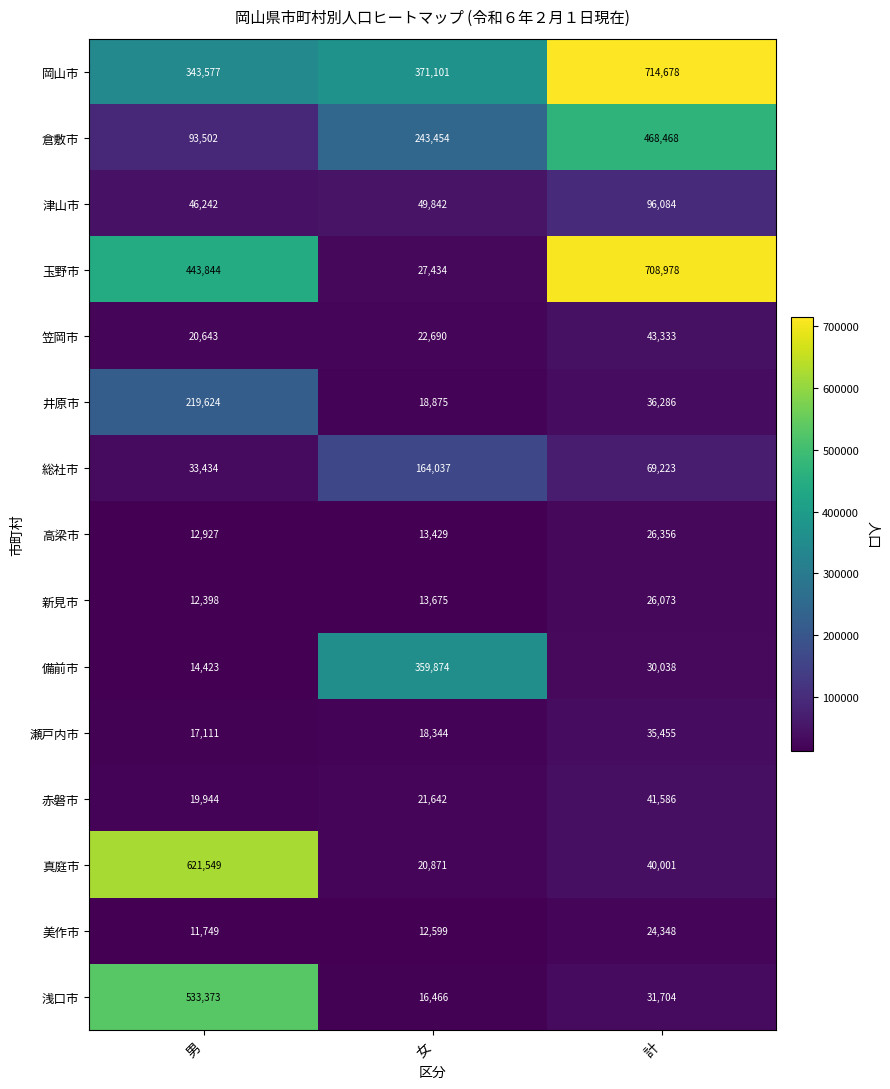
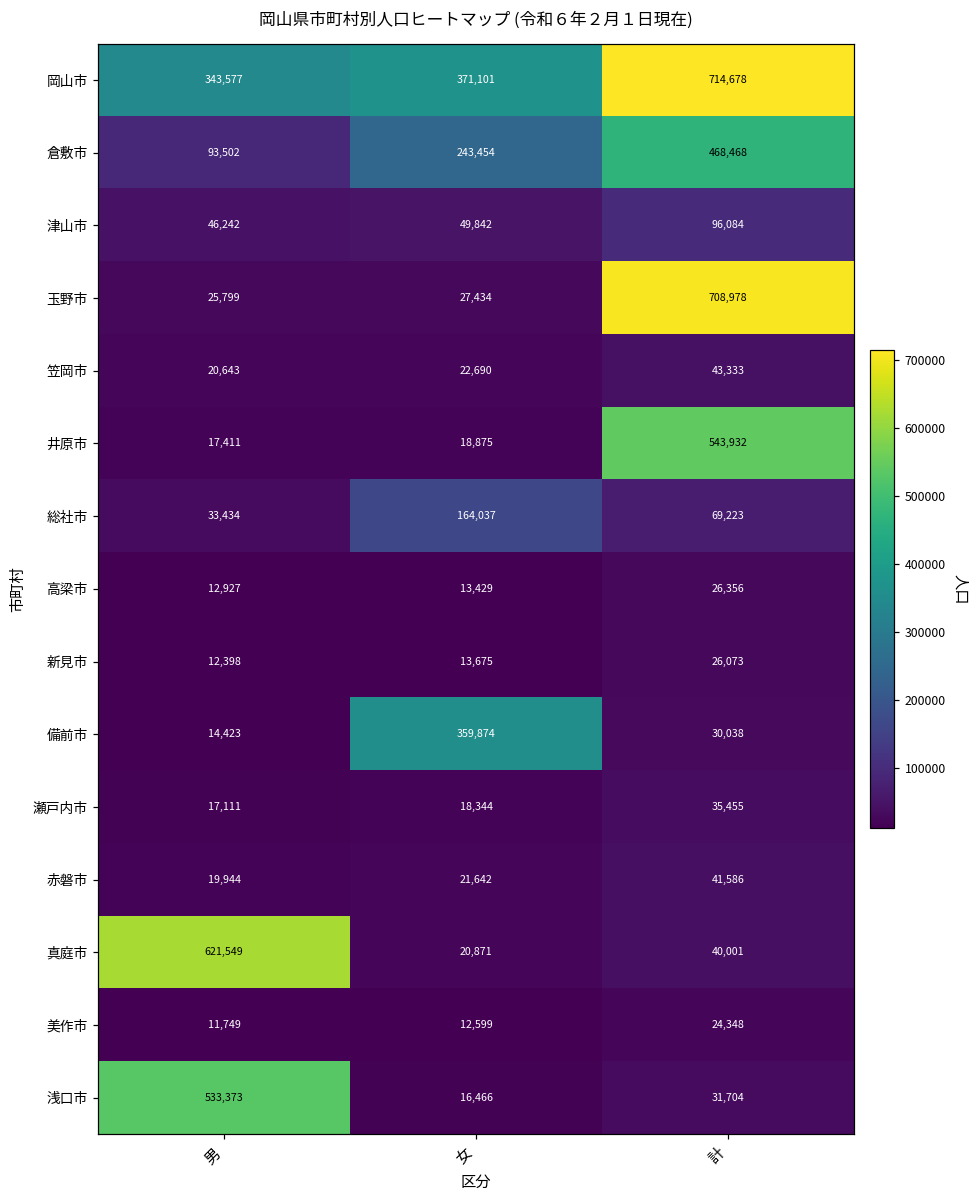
玉野市, 男: 443,844 -> 25,799
井原市, 男: 219,624 -> 17,411
井原市, 計: 36,286 -> 543,932
